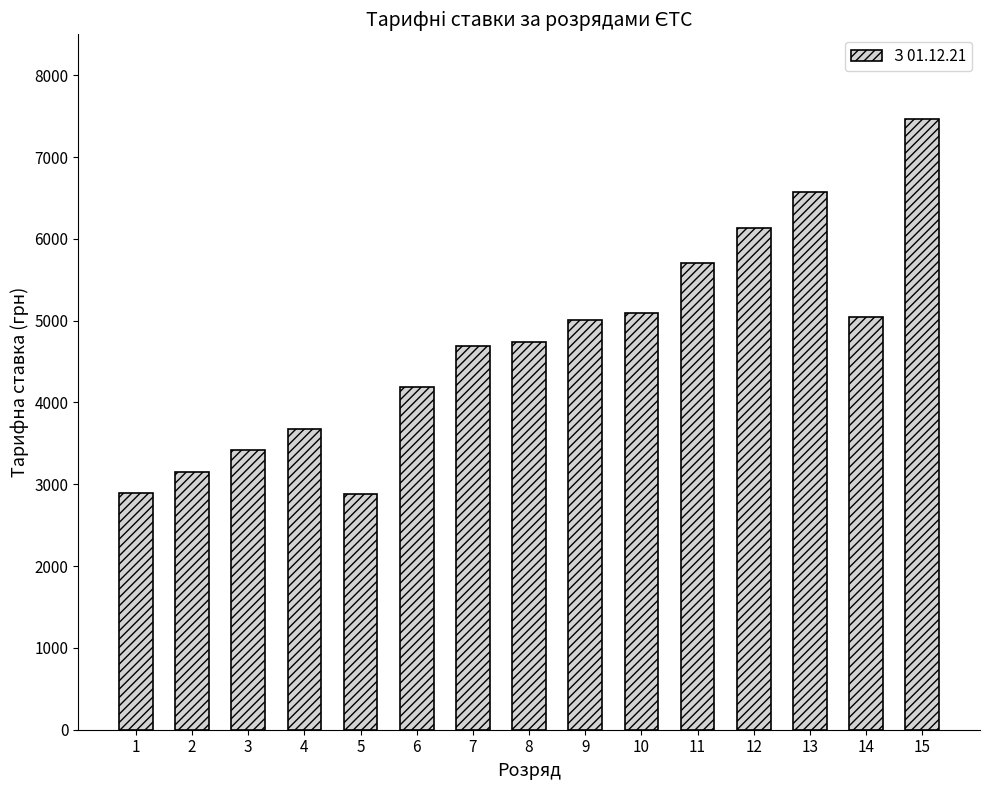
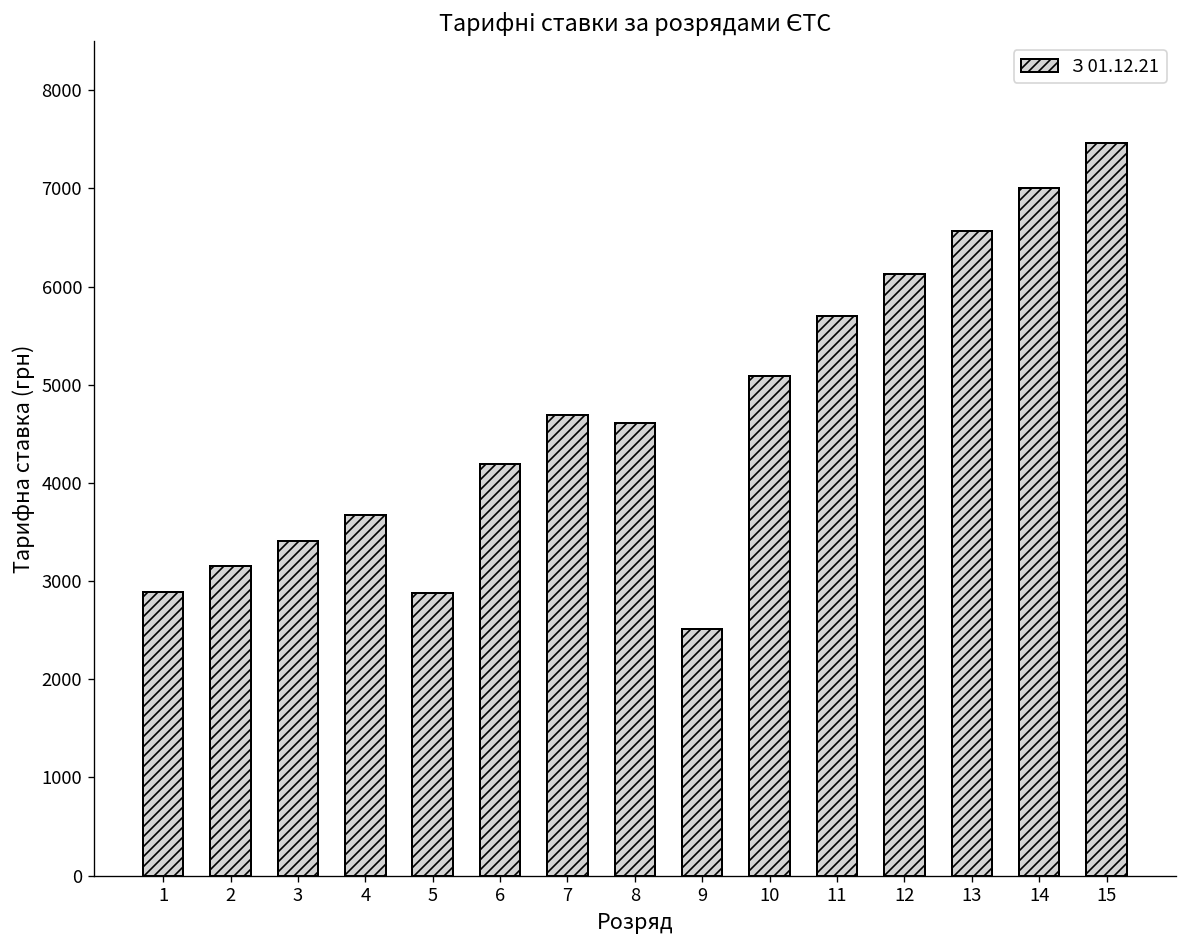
8: 4700 -> 4600
9: 5000 -> 2500
14: 5000 -> 7000
